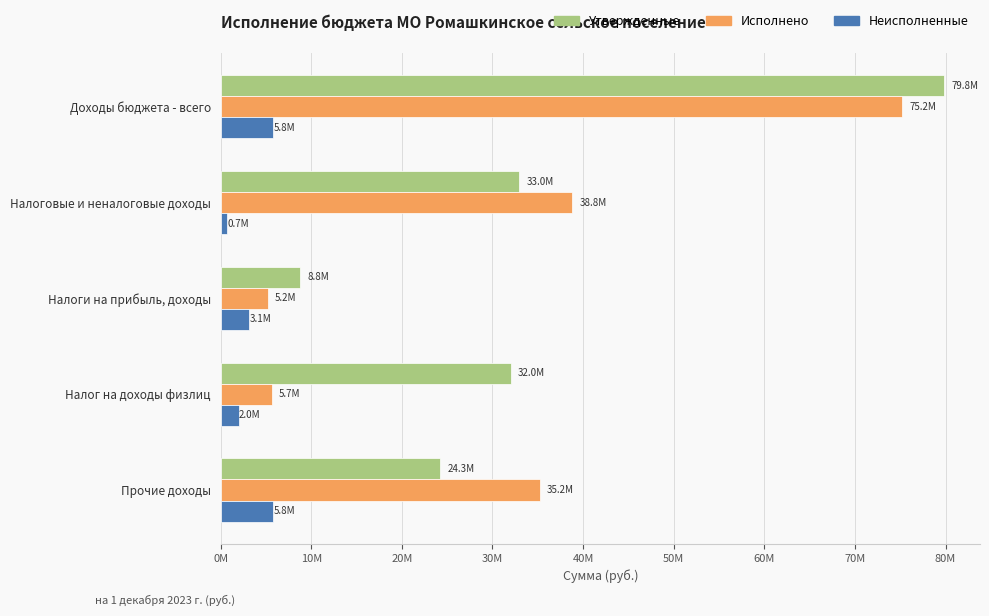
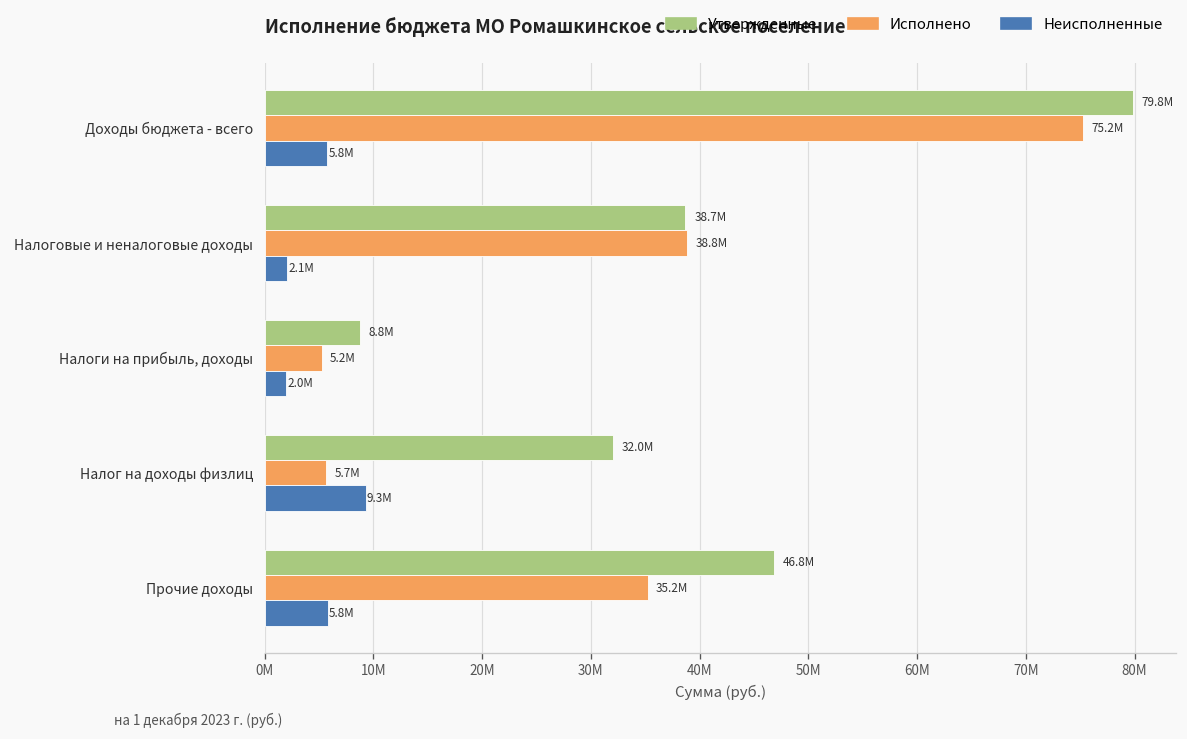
Утвержденные, Налоговые и неналоговые доходы: 33.0M -> 38.7M
Неисполненные, Налоговые и неналоговые доходы: 0.7M -> 2.1M
Неисполненные, Налоги на прибыль, доходы: 3.1M -> 2.0M
Неисполненные, Налог на доходы физлиц: 2.0M -> 9.3M
Утвержденные, Прочие доходы: 24.3M -> 46.8M
